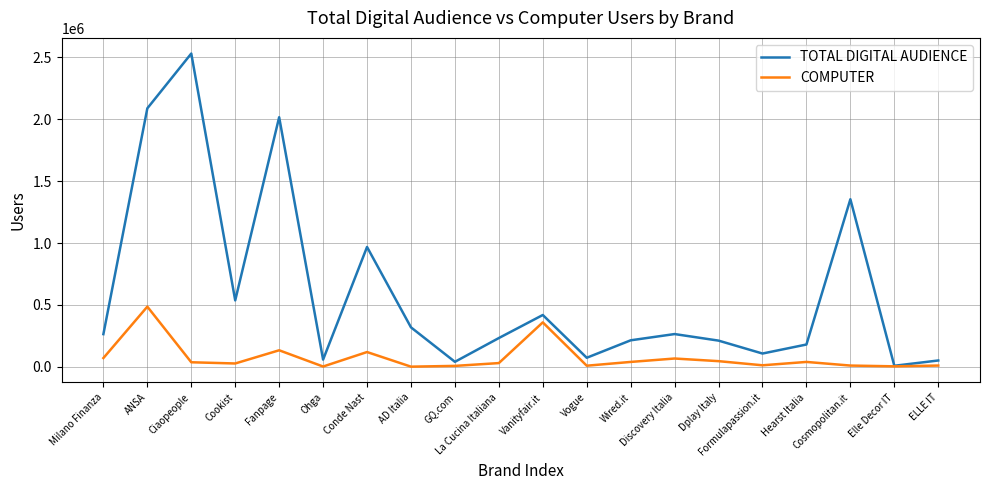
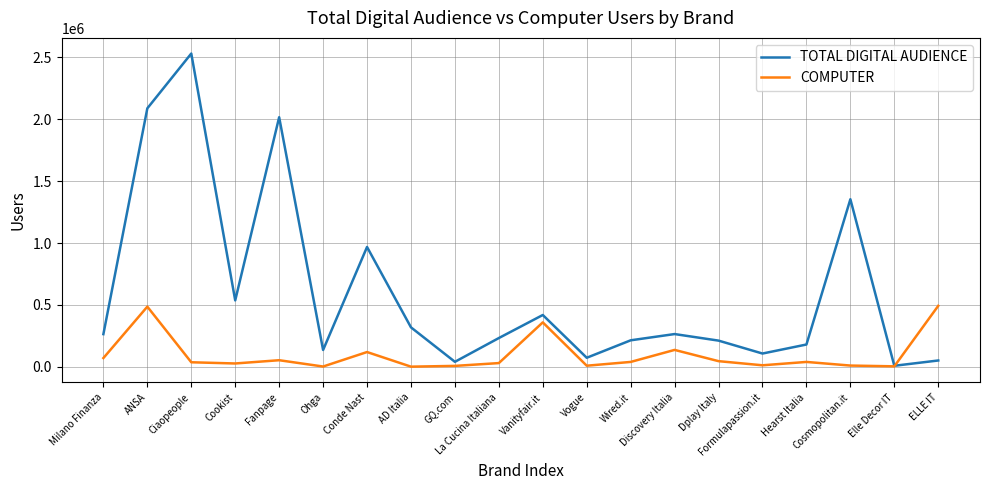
COMPUTER, Fanpage: 130000 -> 50000
TOTAL DIGITAL AUDIENCE, Ohga: 60000 -> 140000
COMPUTER, Discovery Italia: 70000 -> 140000
COMPUTER, ELLE IT: 10000 -> 490000
